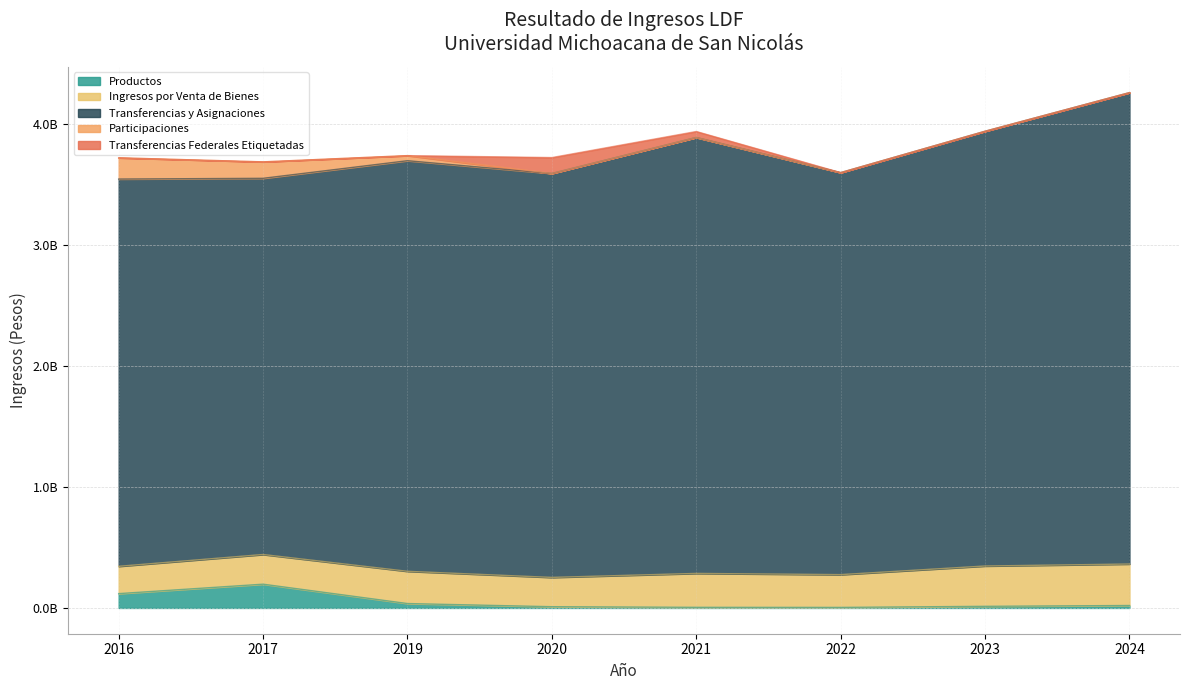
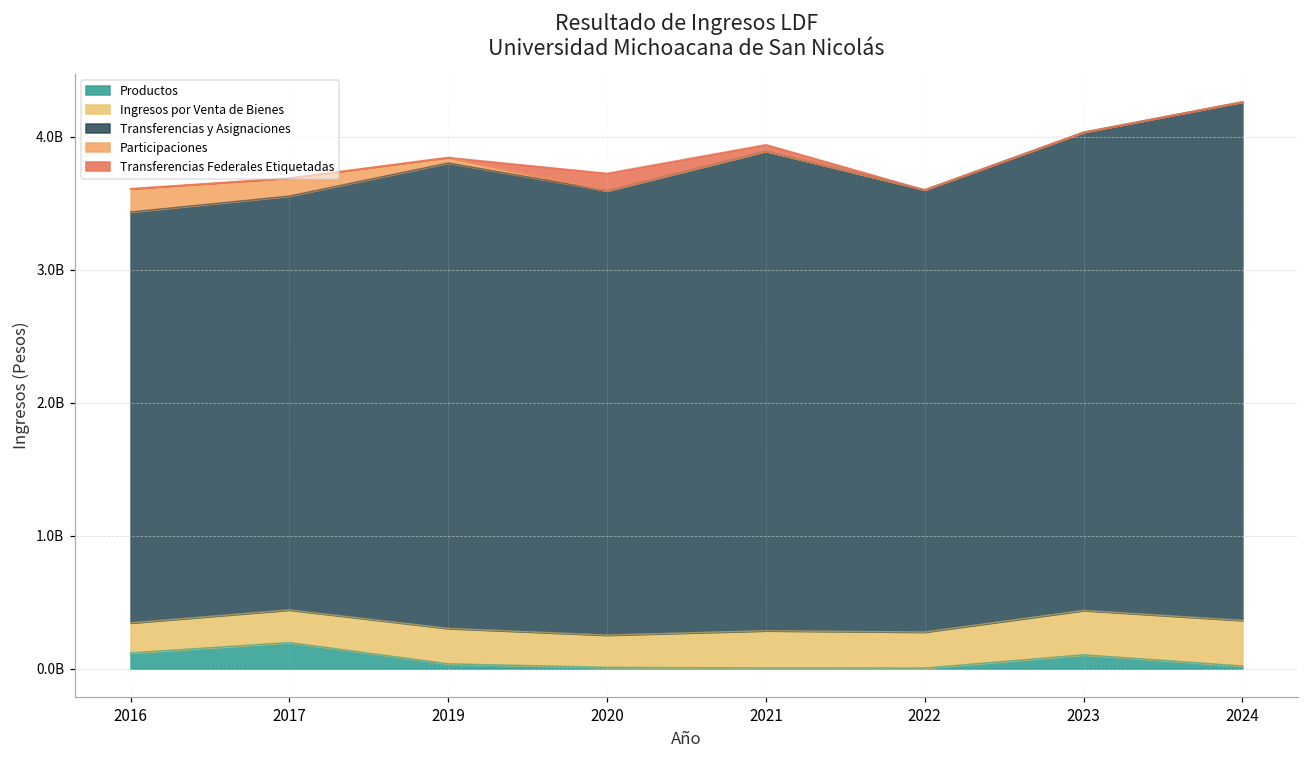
Transferencias y Asignaciones, 2016: 3200000000 -> 3090000000
Transferencias y Asignaciones, 2019: 3400000000 -> 3500000000
Productos, 2023: 10000000 -> 100000000
